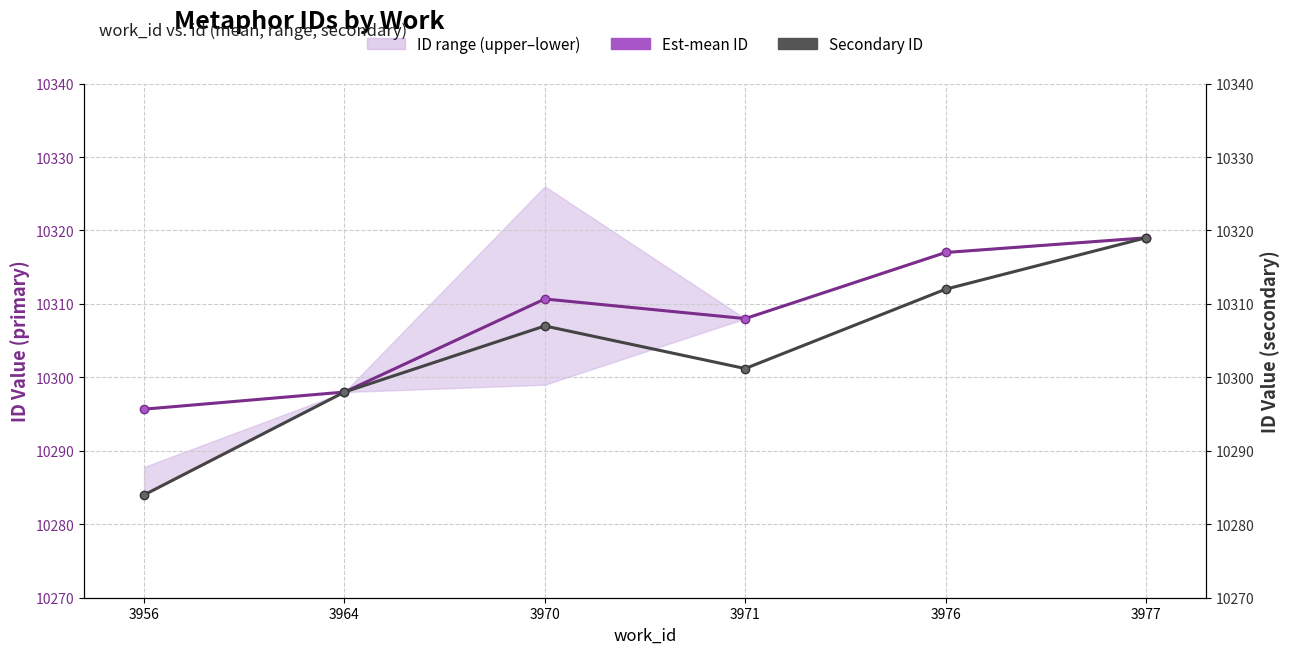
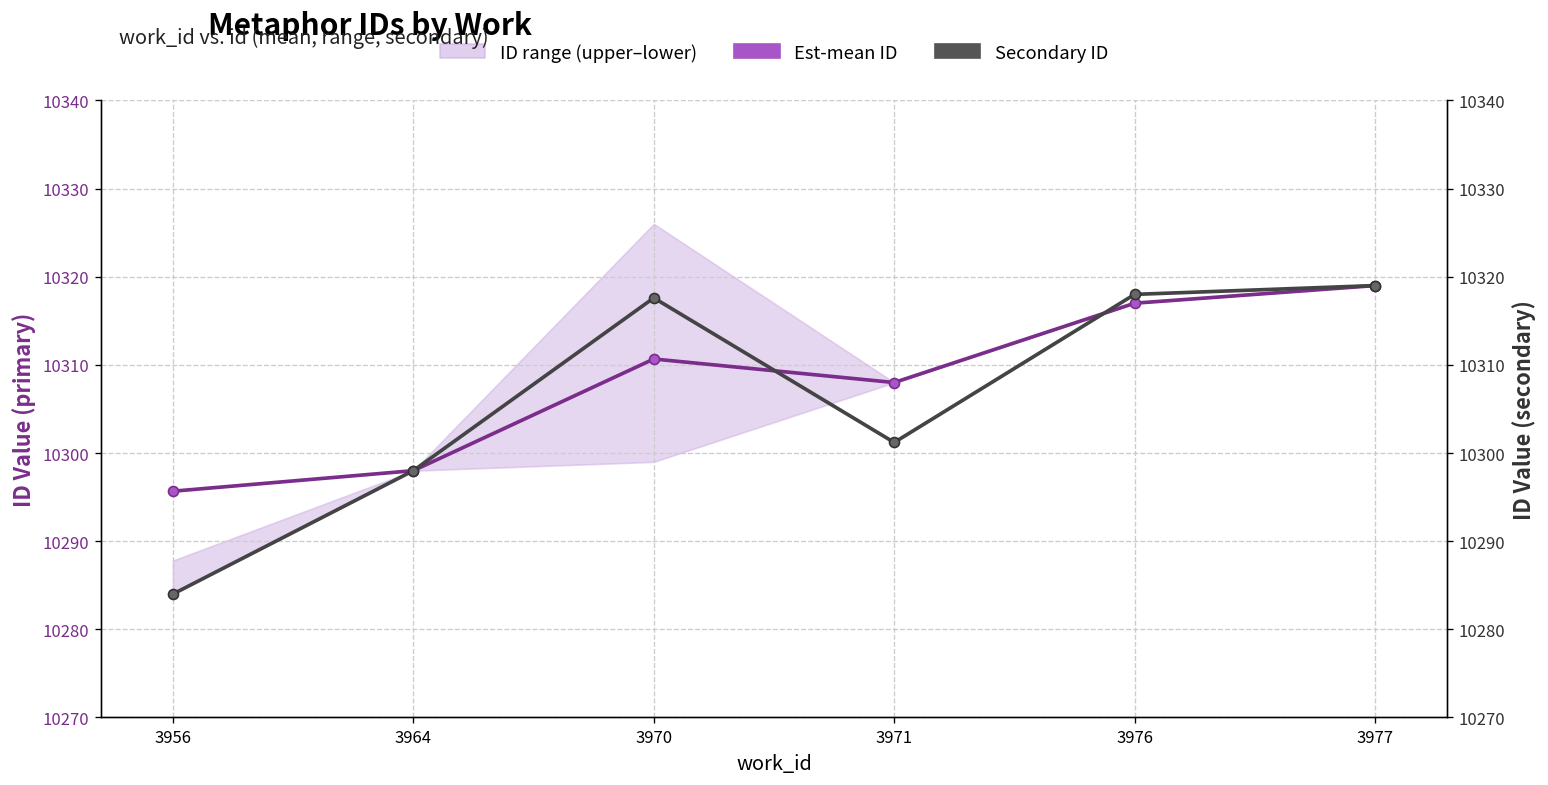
Secondary ID, 3970: 10307 -> 10318
Secondary ID, 3976: 10312 -> 10318
